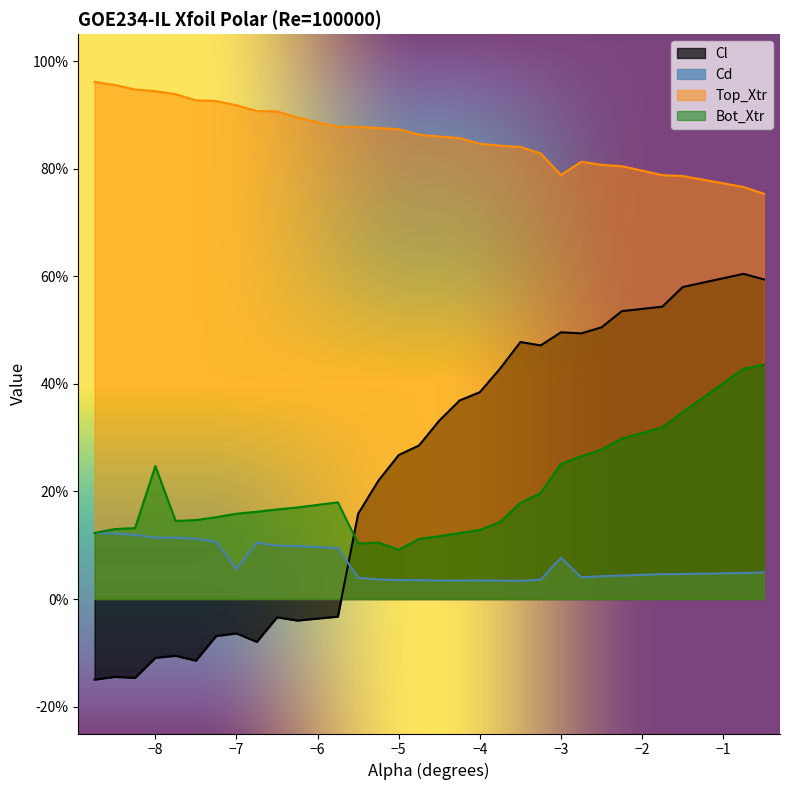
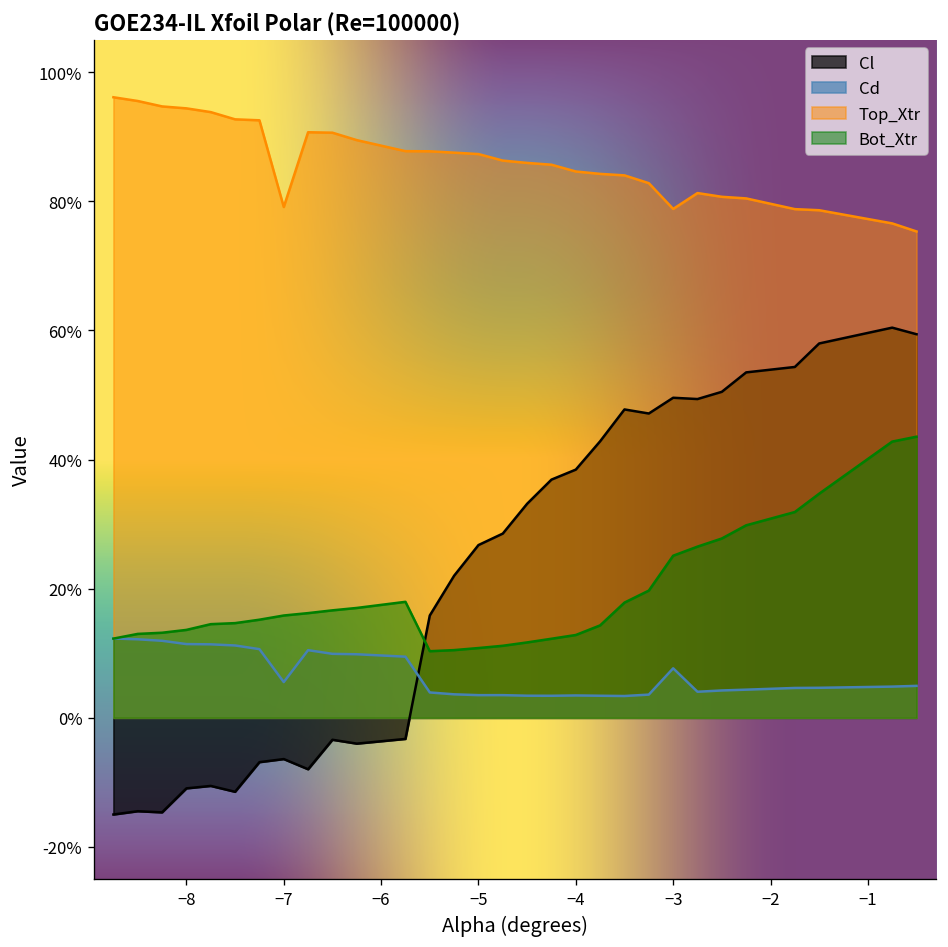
Bot_Xtr, −8: 25% -> 14%
Top_Xtr, −7: 92% -> 79%
Bot_Xtr, −5: 9% -> 11%
